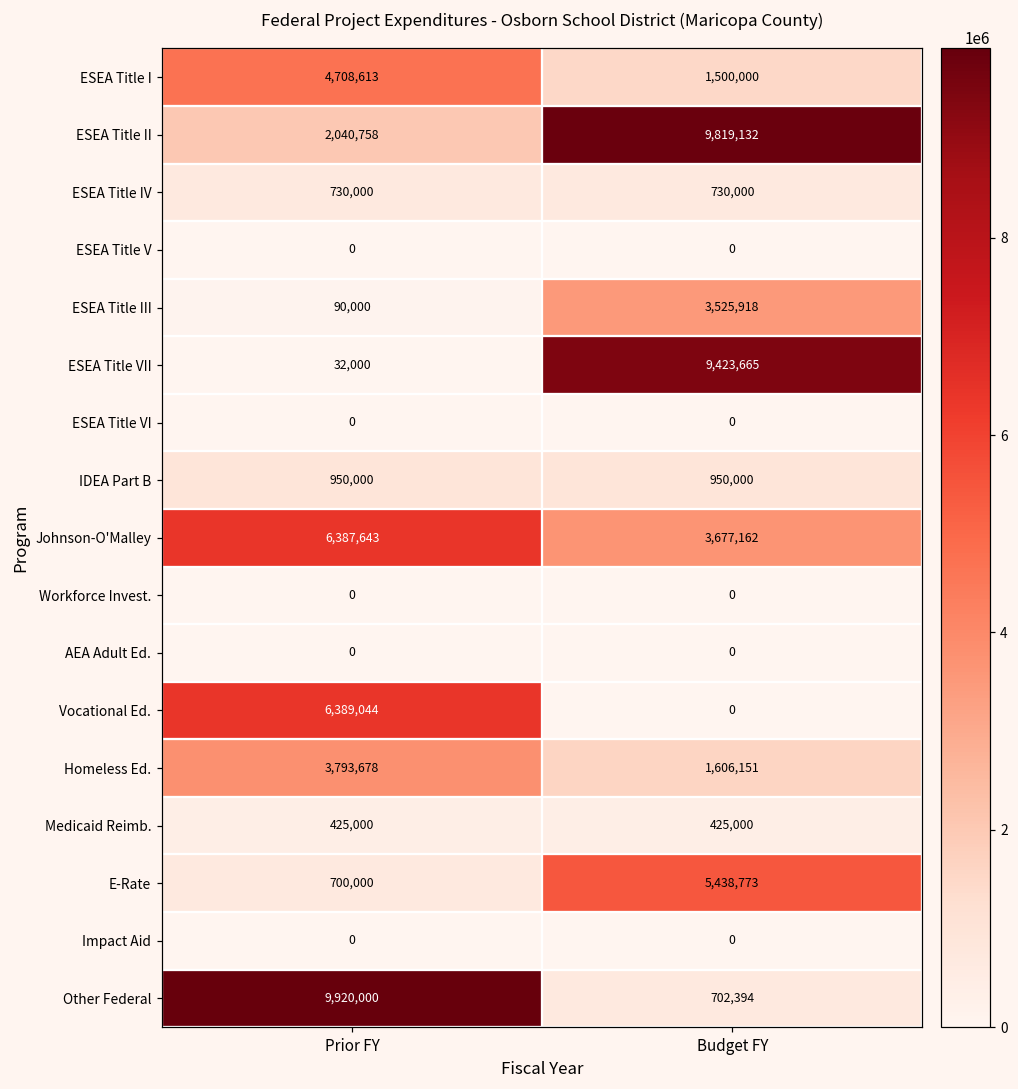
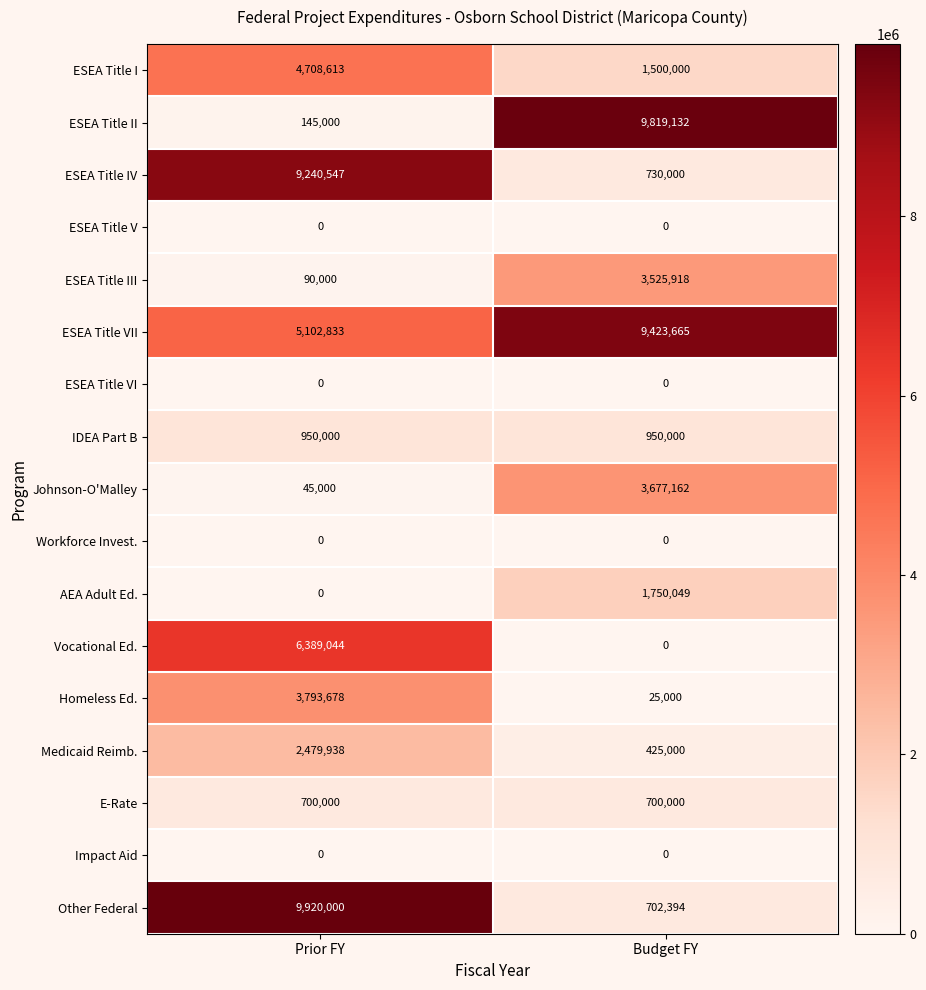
ESEA Title II, Prior FY: 2,040,758 -> 145,000
ESEA Title IV, Prior FY: 730,000 -> 9,240,547
ESEA Title VII, Prior FY: 32,000 -> 5,102,833
Johnson-O'Malley, Prior FY: 6,387,643 -> 45,000
AEA Adult Ed., Budget FY: 0 -> 1,750,049
Homeless Ed., Budget FY: 1,606,151 -> 25,000
Medicaid Reimb., Prior FY: 425,000 -> 2,479,938
E-Rate, Budget FY: 5,438,773 -> 700,000
